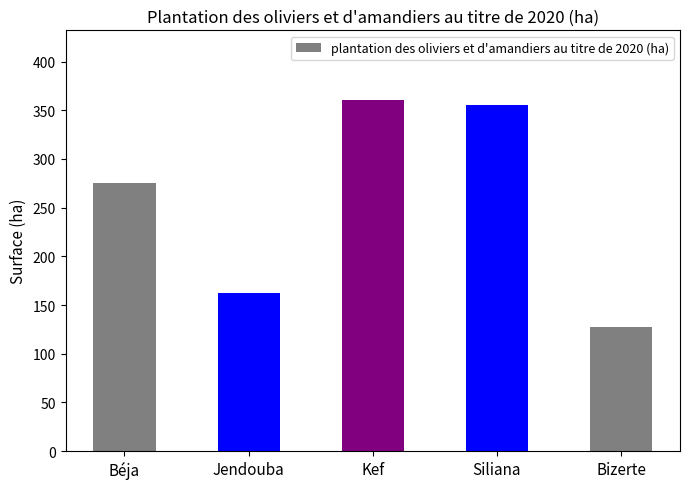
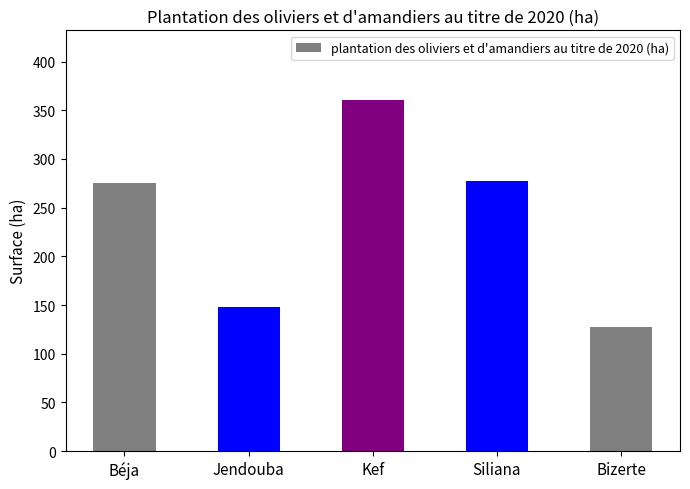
Jendouba: 160 -> 150
Siliana: 360 -> 280
